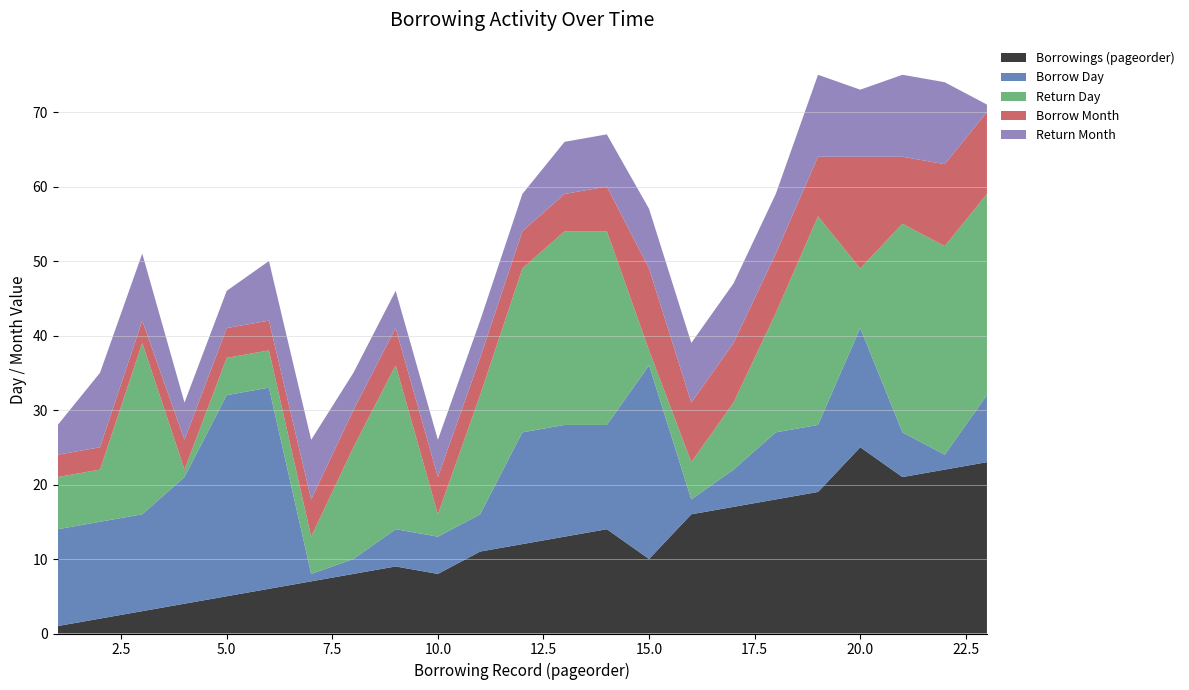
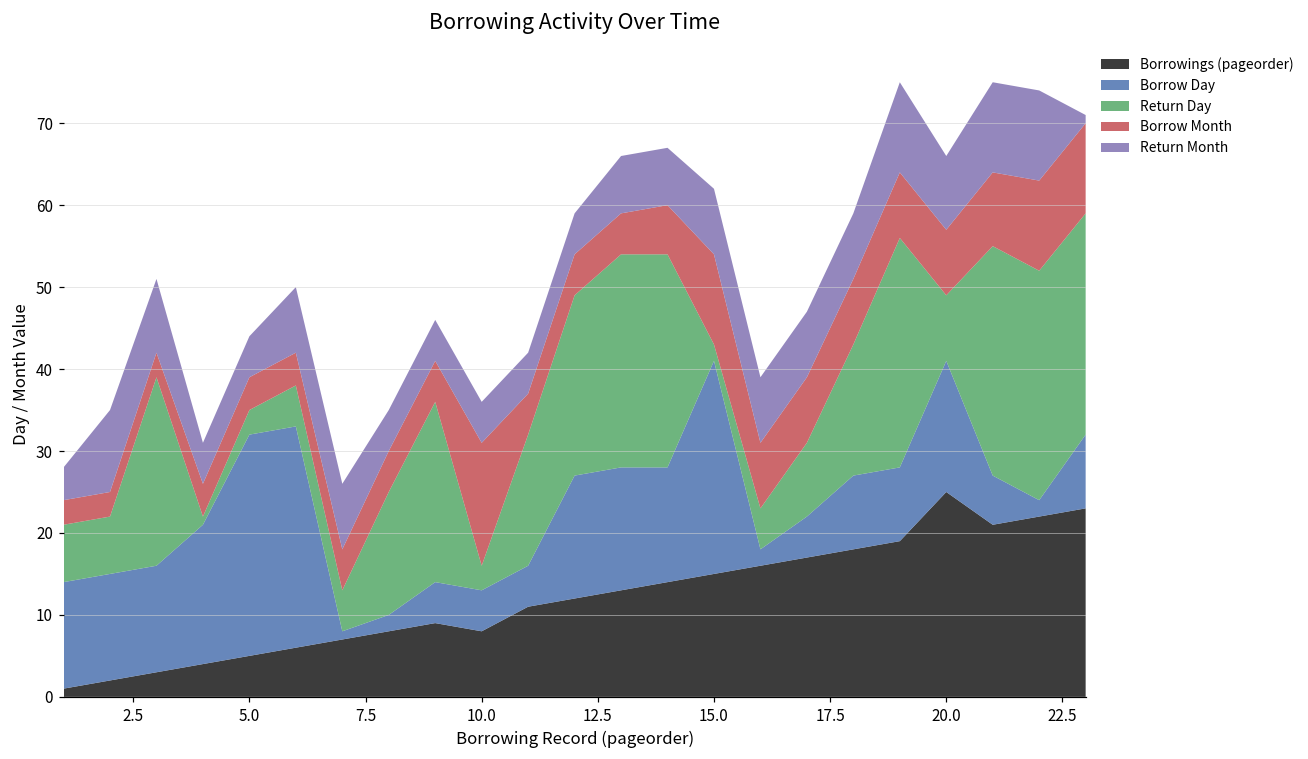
Return Day, 5.0: 5 -> 3
Borrow Month, 10.0: 5 -> 15
Borrowings (pageorder), 15.0: 10 -> 15
Borrow Month, 20.0: 15 -> 8
